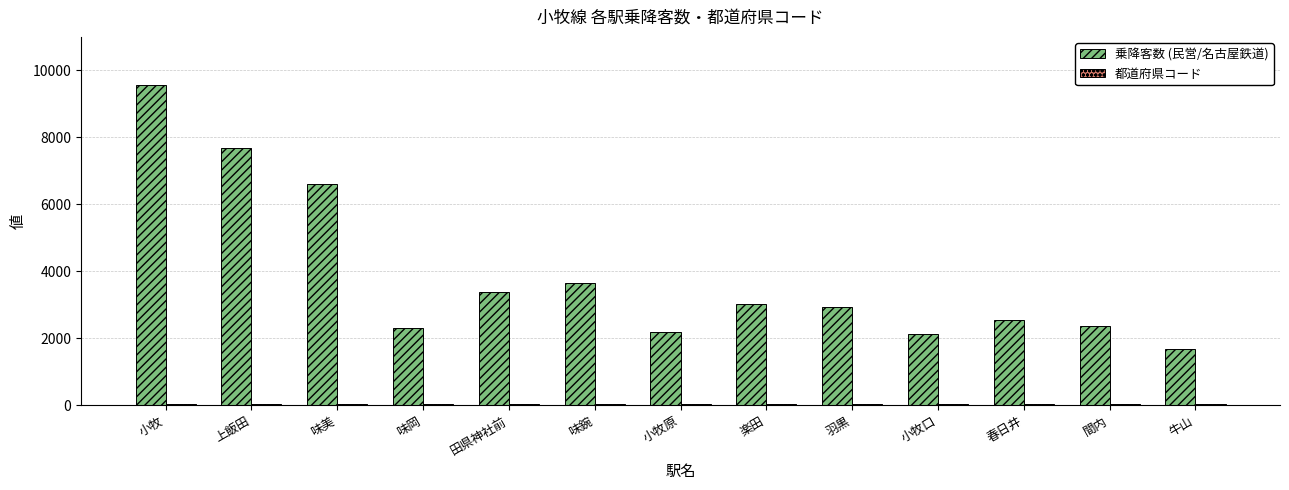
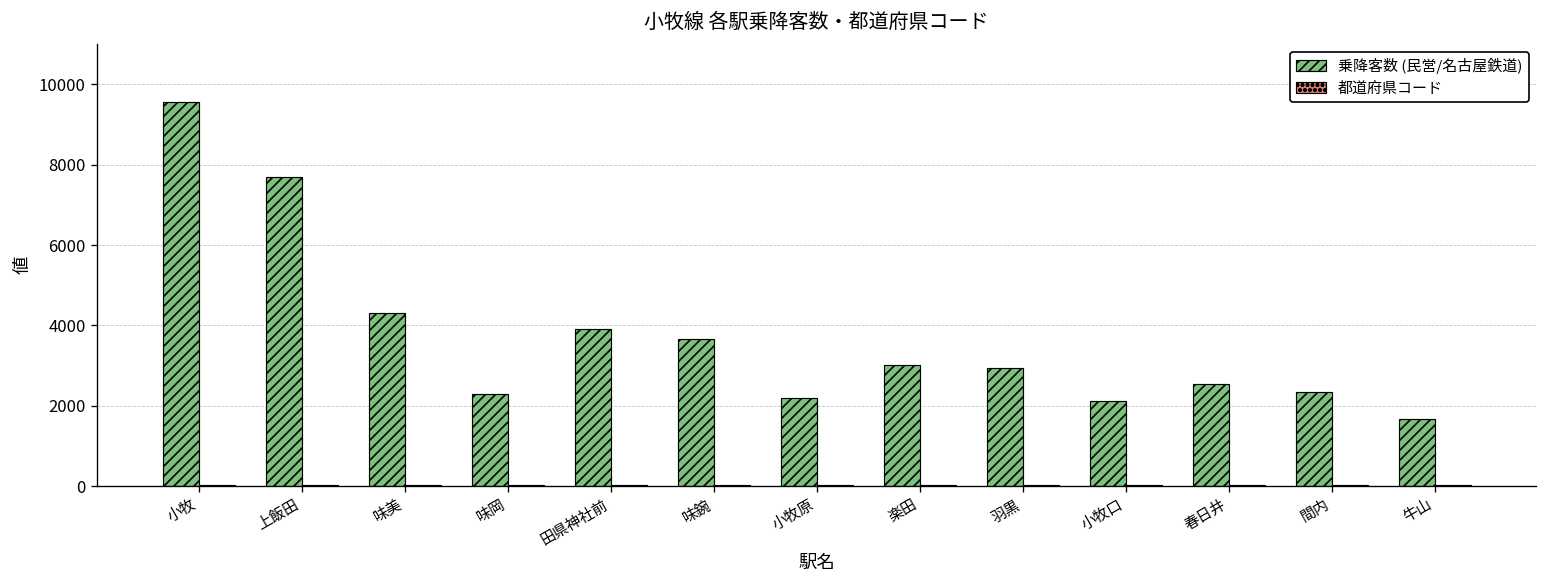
乗降客数 (民営/名古屋鉄道), 味美: 6600 -> 4300
乗降客数 (民営/名古屋鉄道), 田県神社前: 3400 -> 3900
